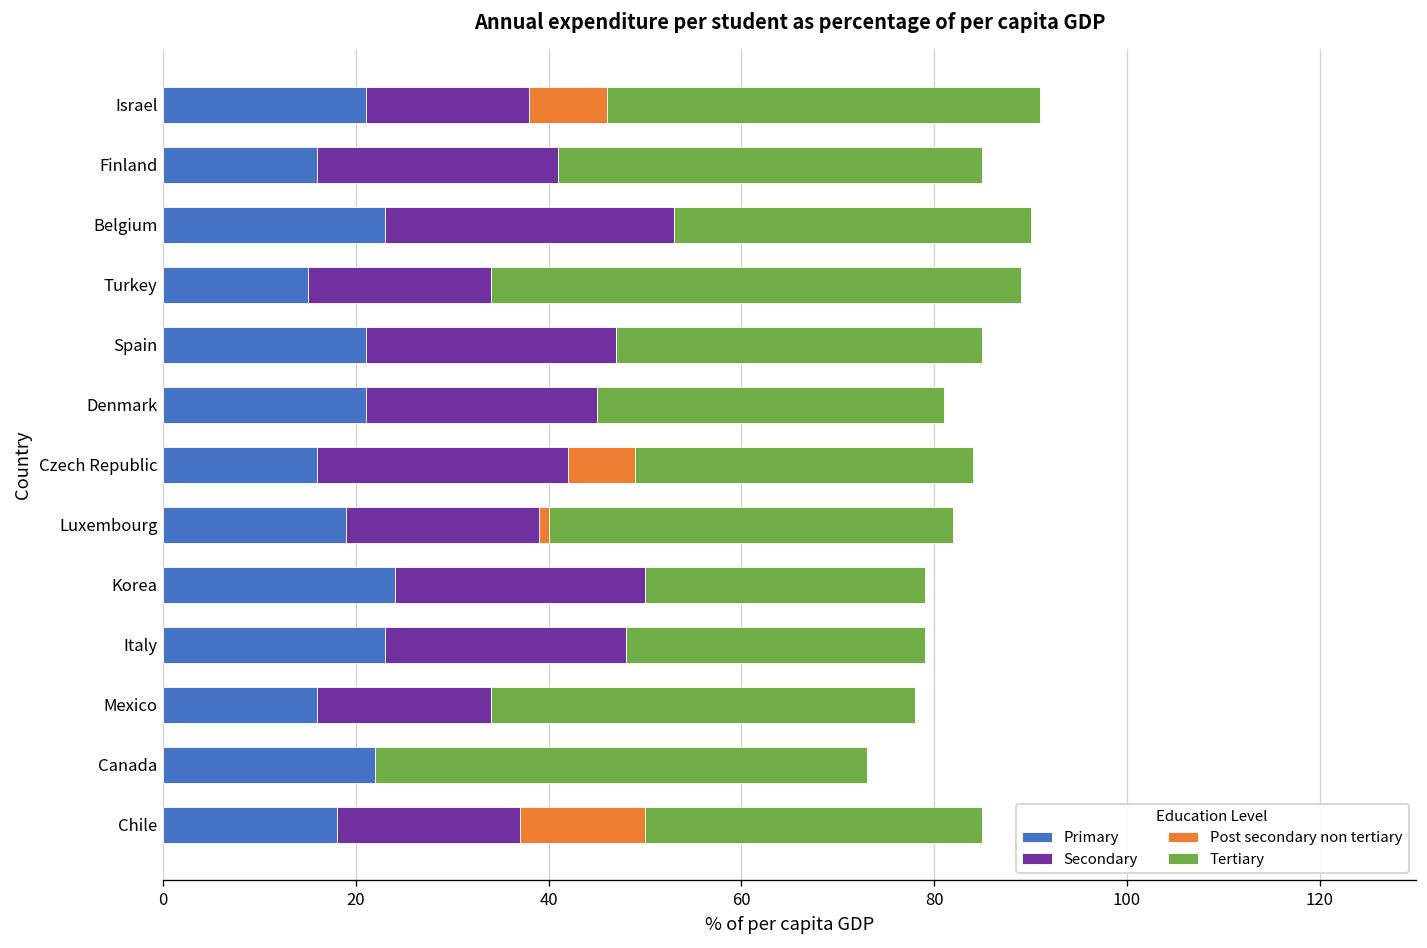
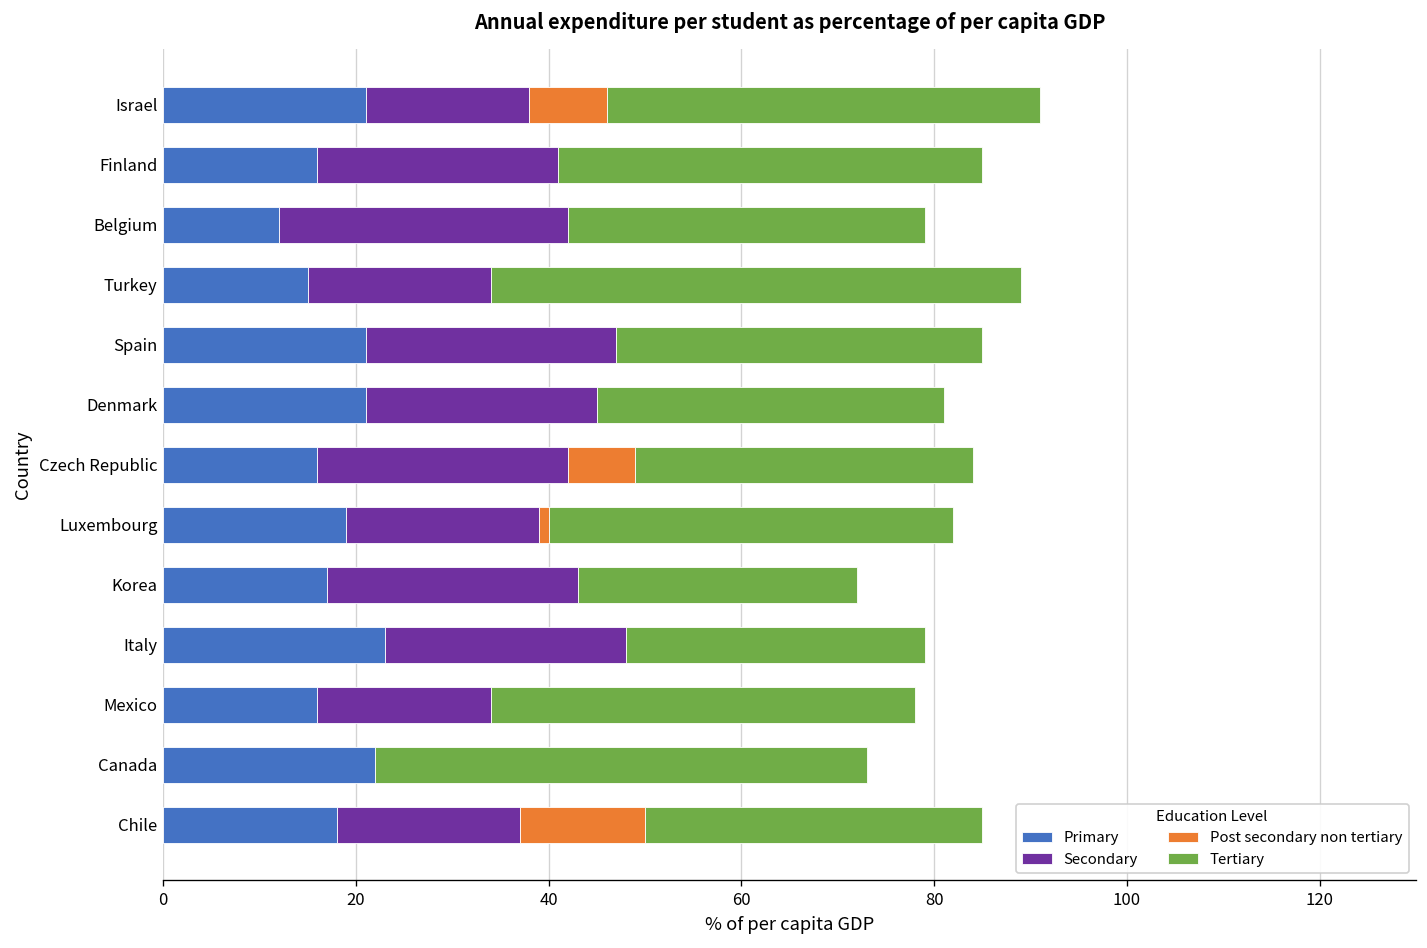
Primary, Belgium: 23 -> 12
Primary, Korea: 24 -> 17
